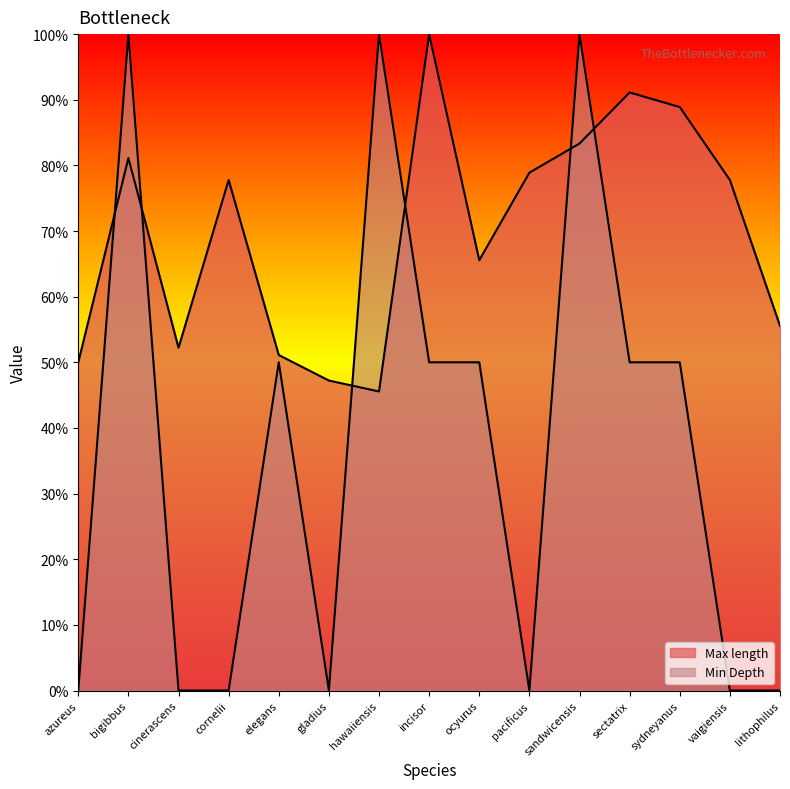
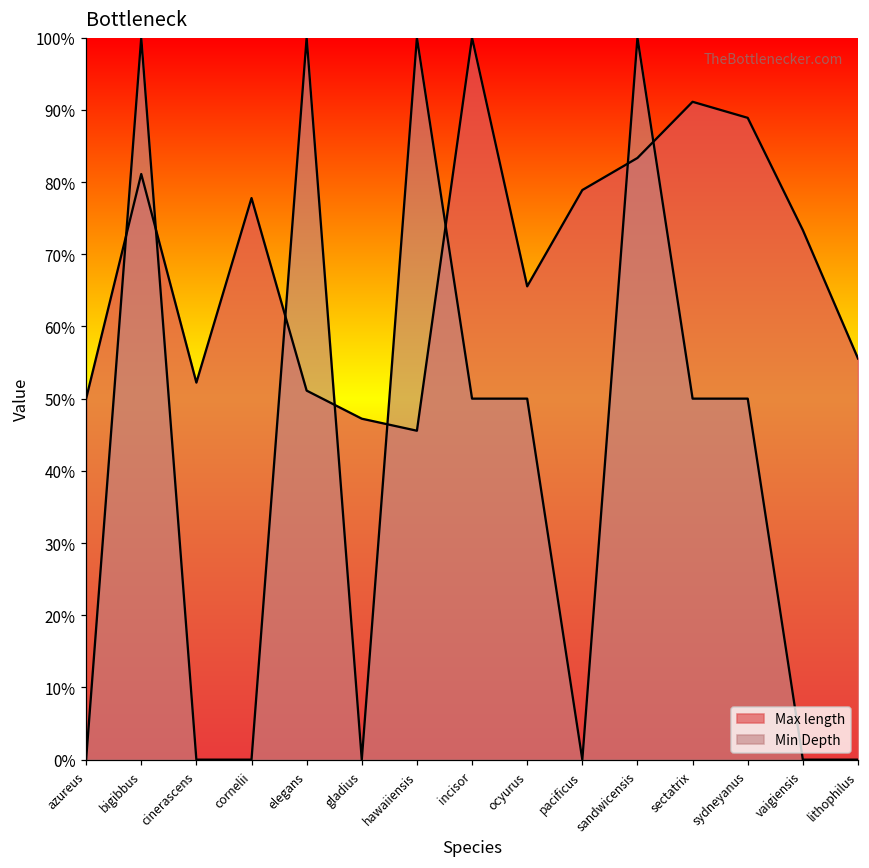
Min Depth, elegans: 50% -> 100%
Max length, vaigiensis: 78% -> 73%
